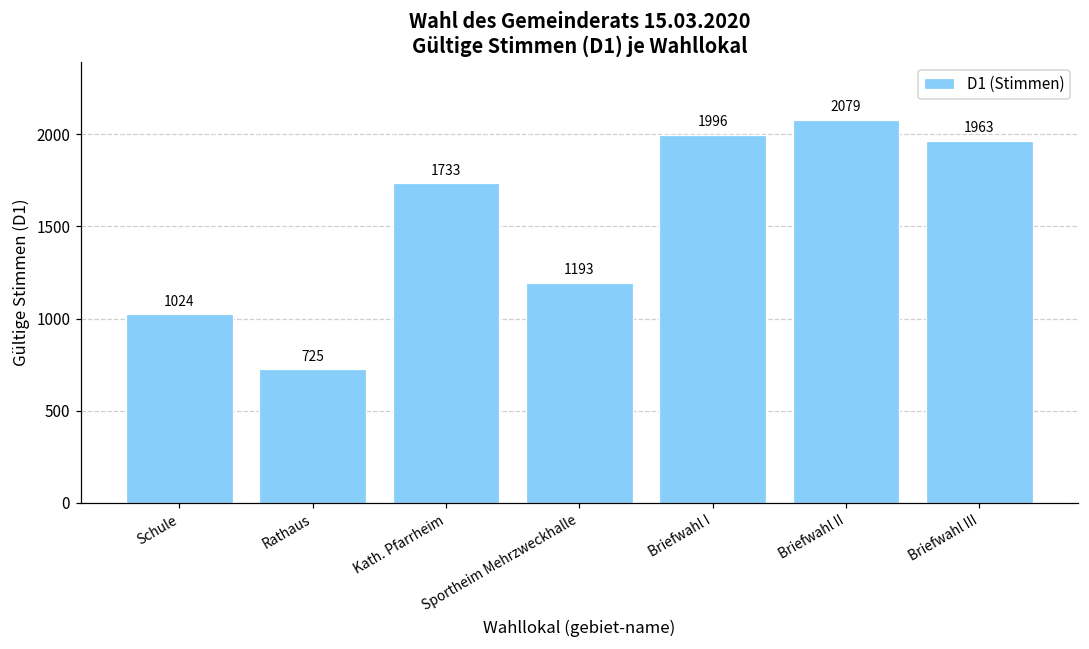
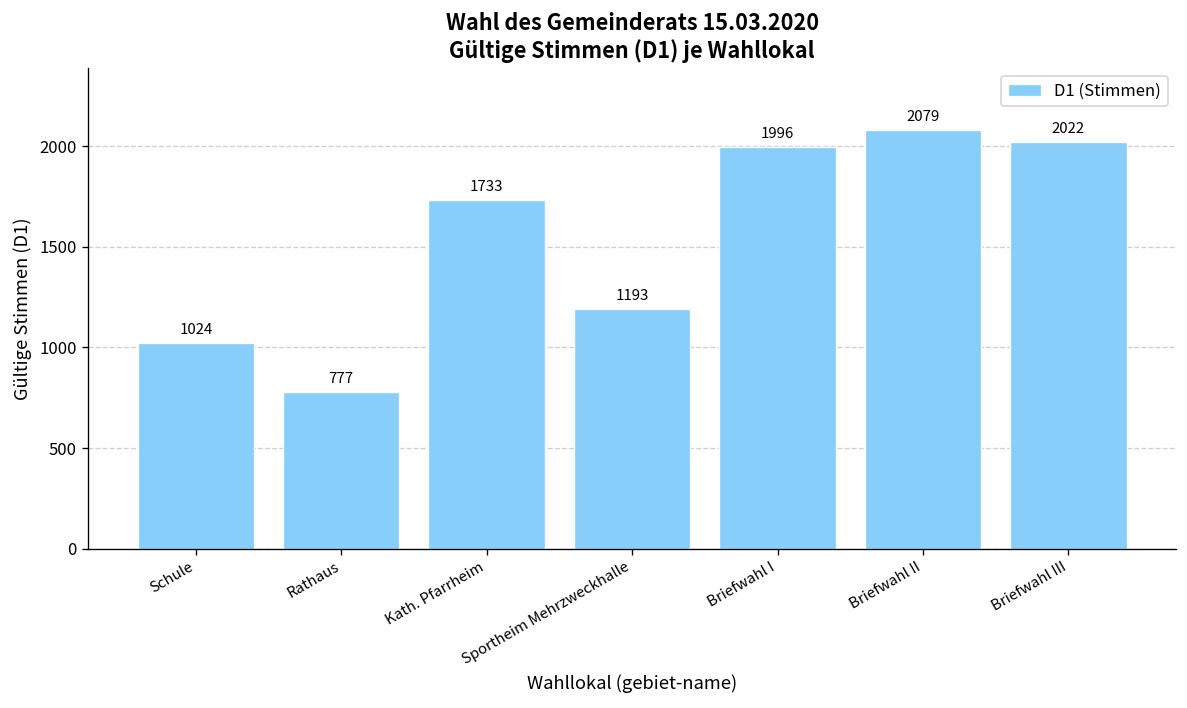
Rathaus: 725 -> 777
Briefwahl III: 1963 -> 2022
